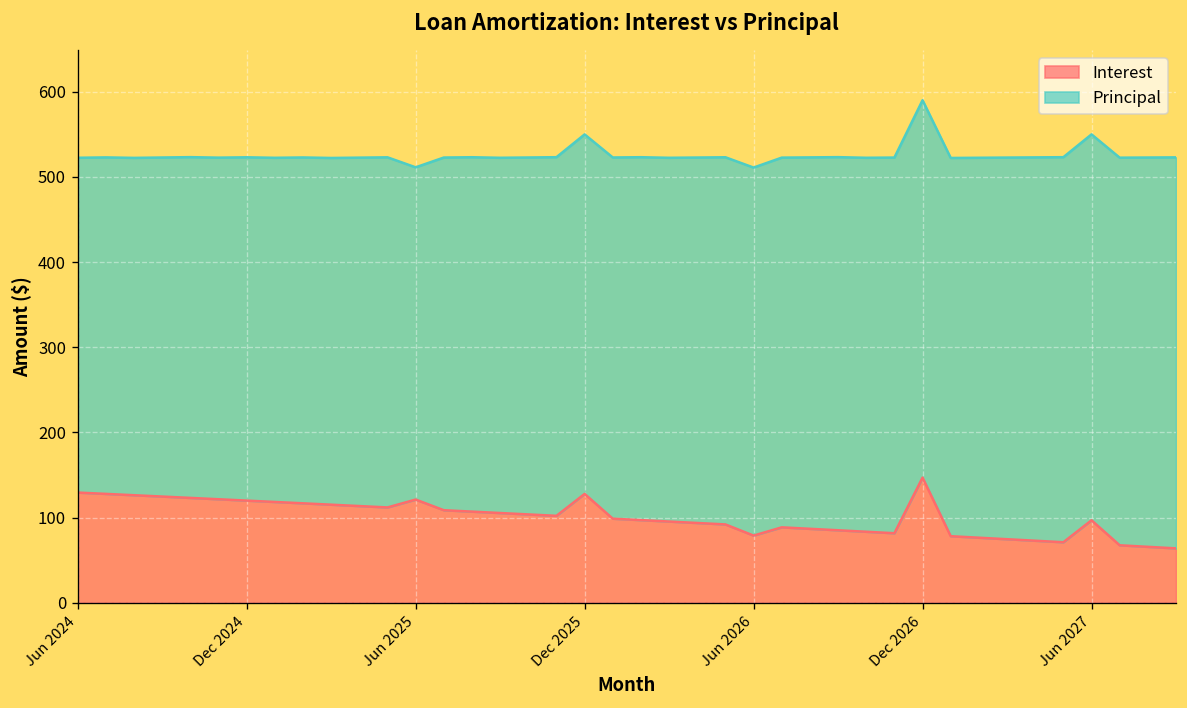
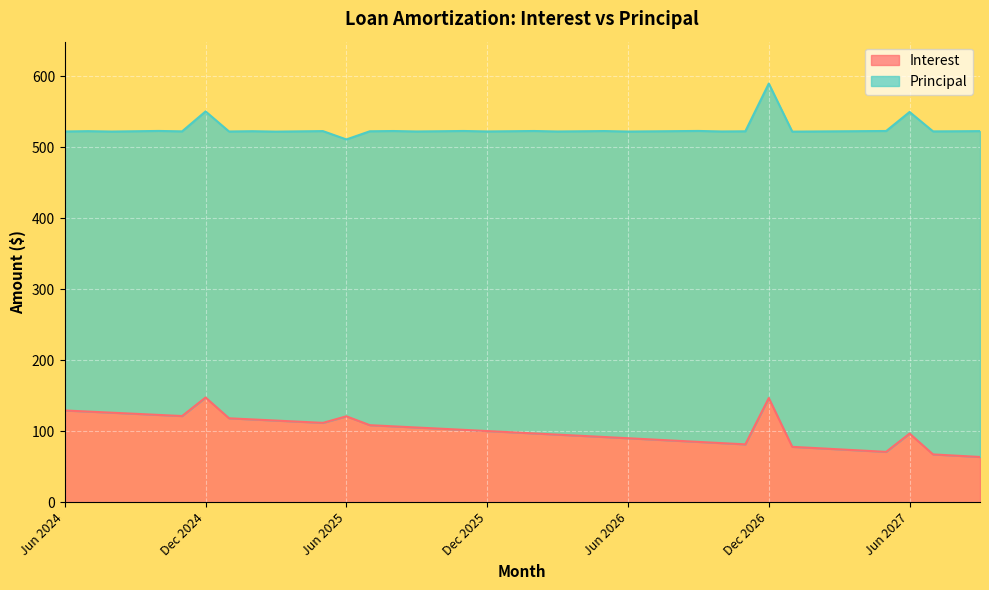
Interest, Dec 2024: 120 -> 150
Interest, Dec 2025: 130 -> 100
Interest, Jun 2026: 80 -> 90
